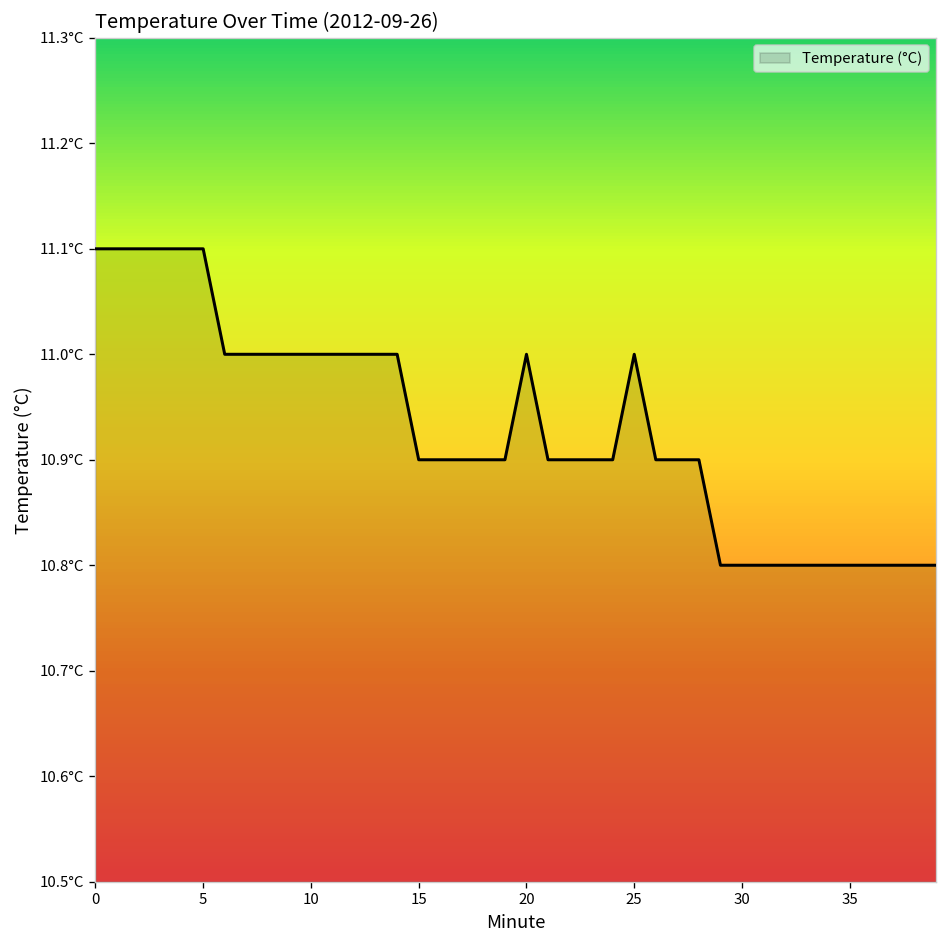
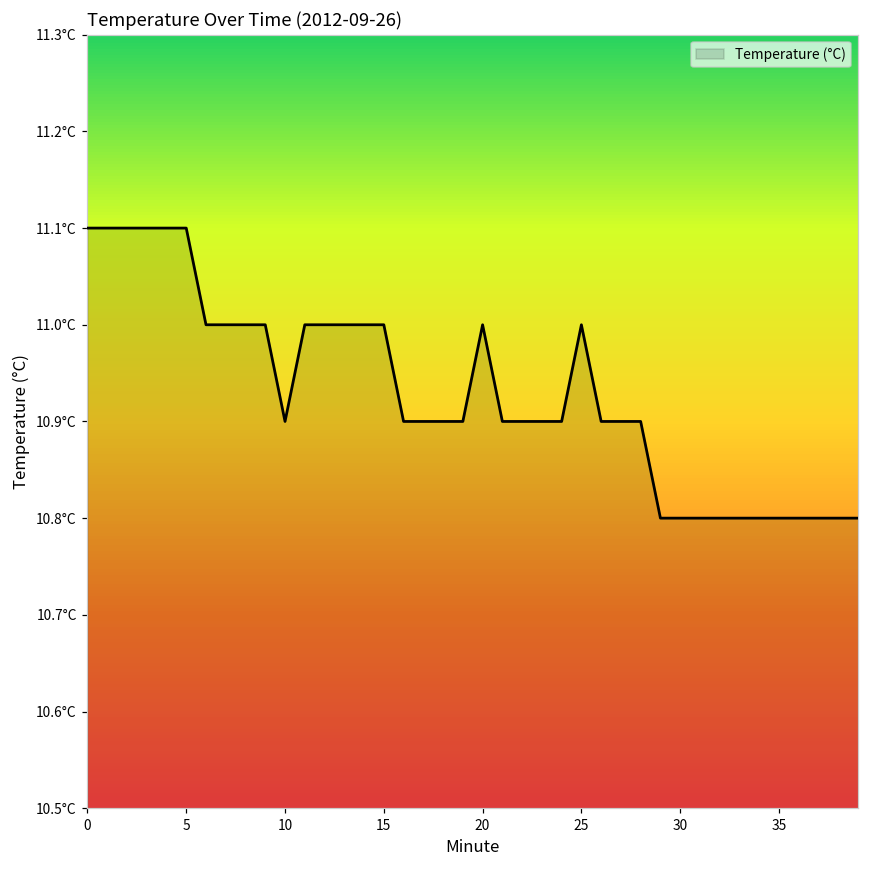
10: 11.0°C -> 10.9°C
15: 10.9°C -> 11.0°C
